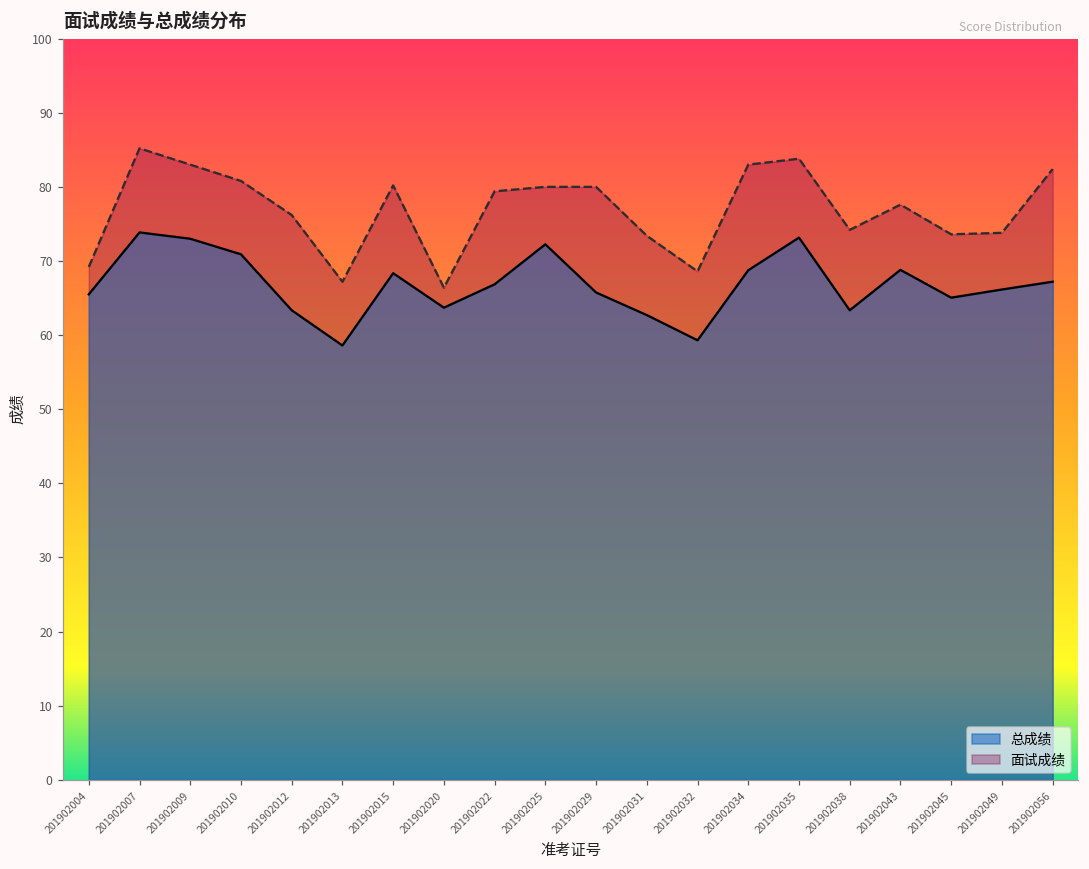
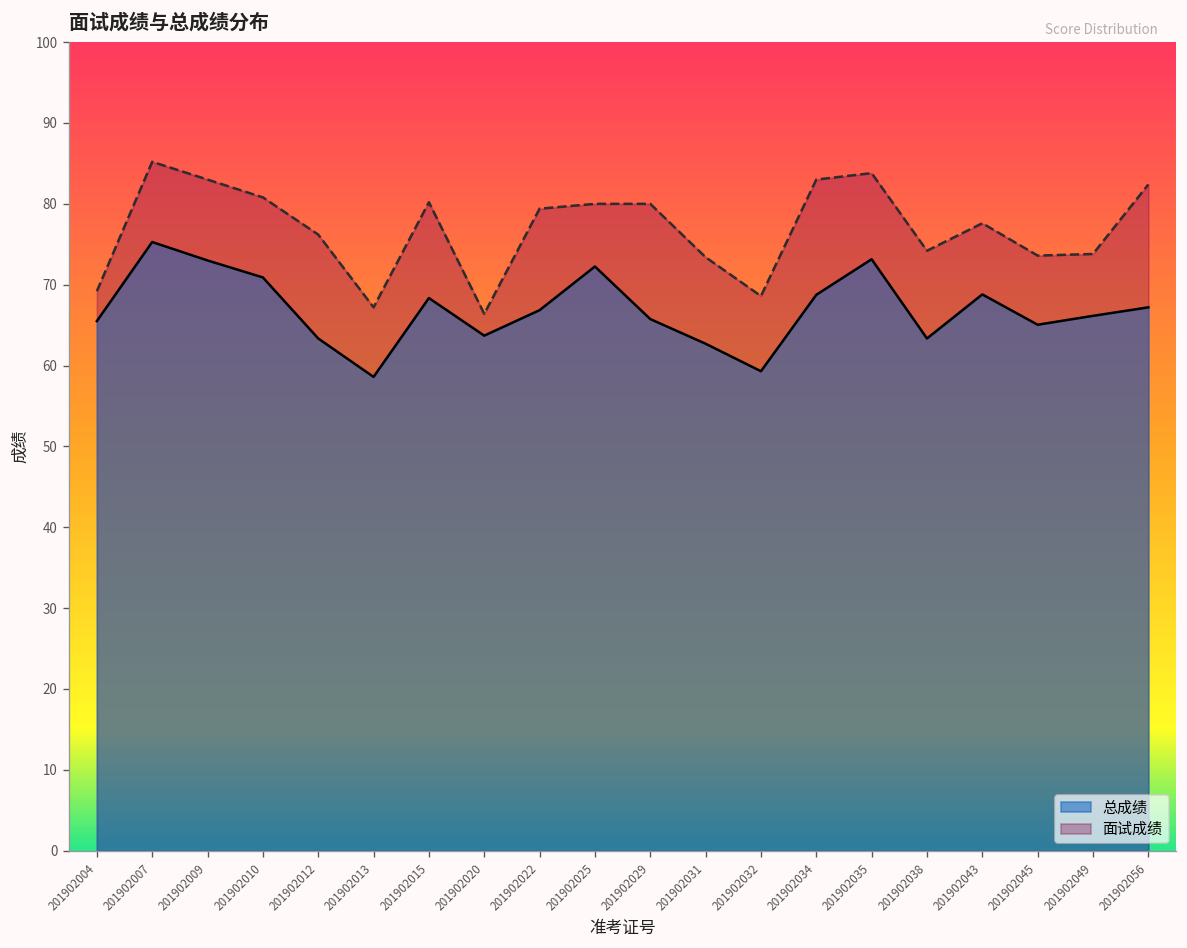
总成绩, 201902007: 74 -> 75
